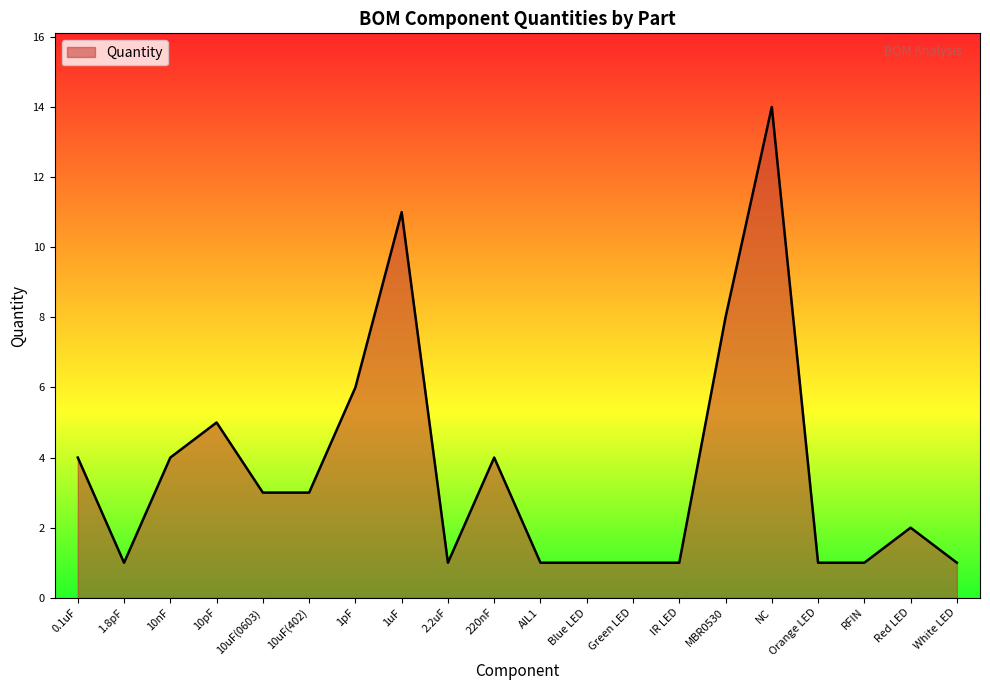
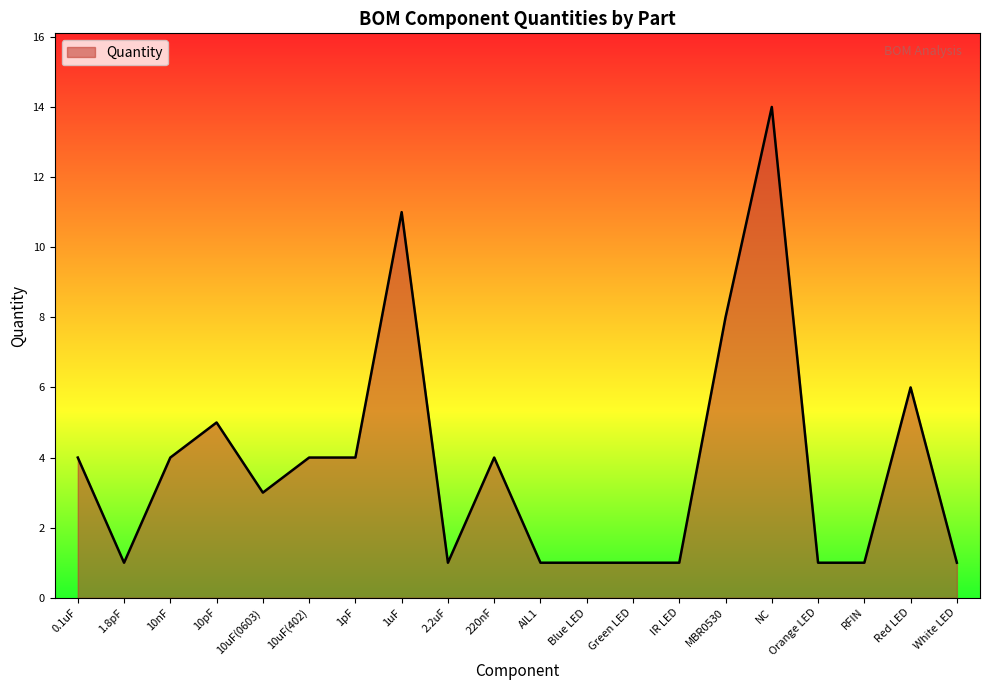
10uF(402): 3 -> 4
1pF: 6 -> 4
Red LED: 2 -> 6
